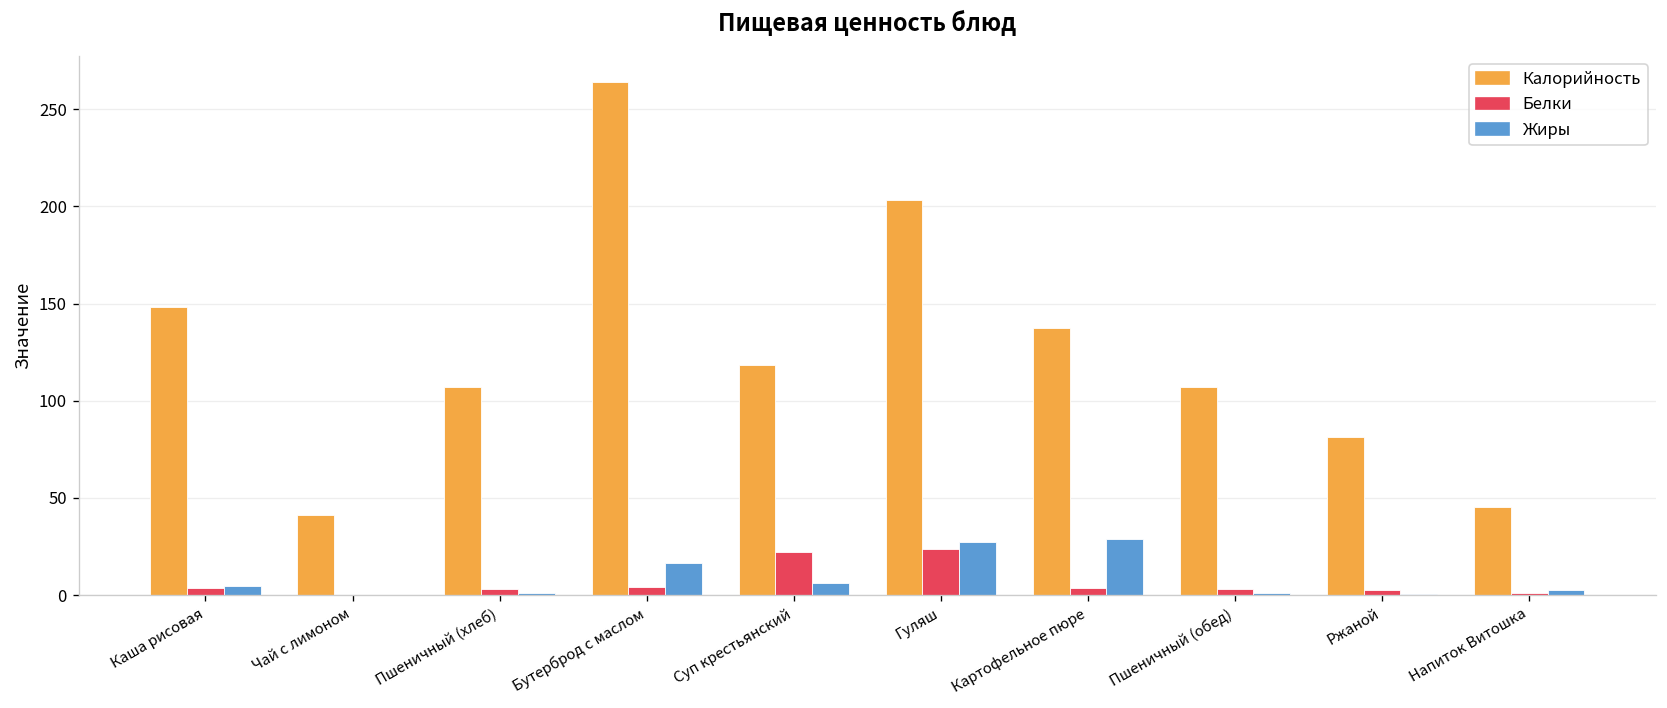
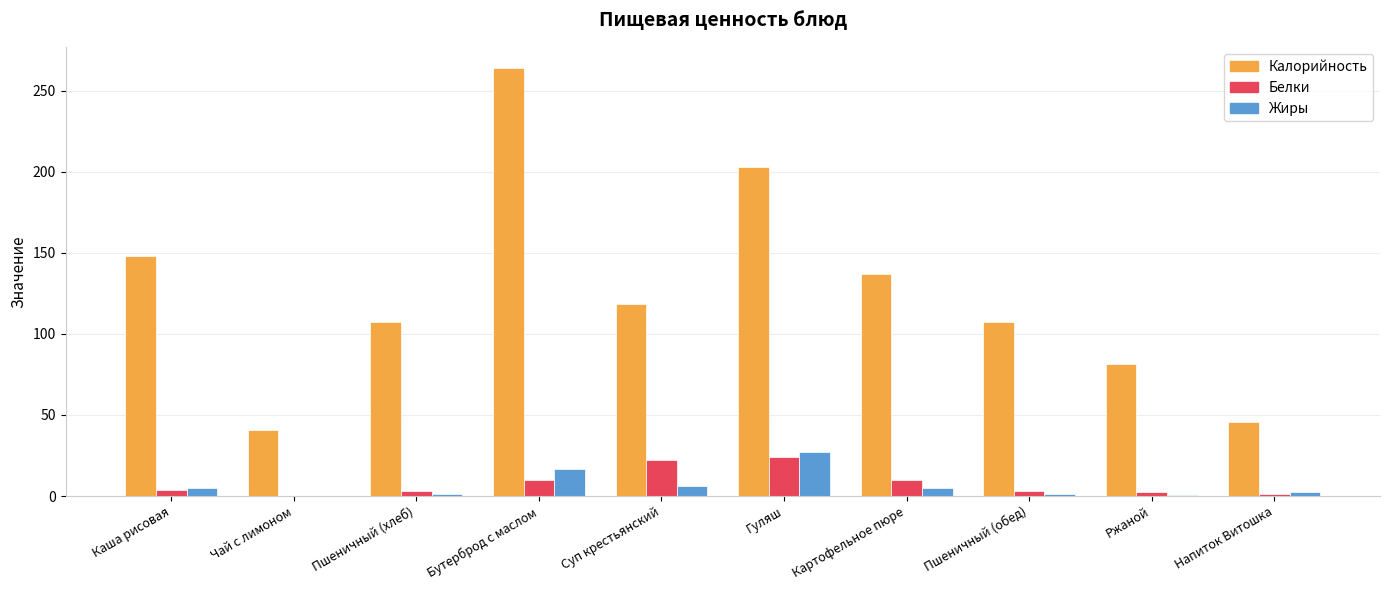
Белки, Бутерброд с маслом: 4 -> 10
Белки, Картофельное пюре: 4 -> 10
Жиры, Картофельное пюре: 29 -> 5
